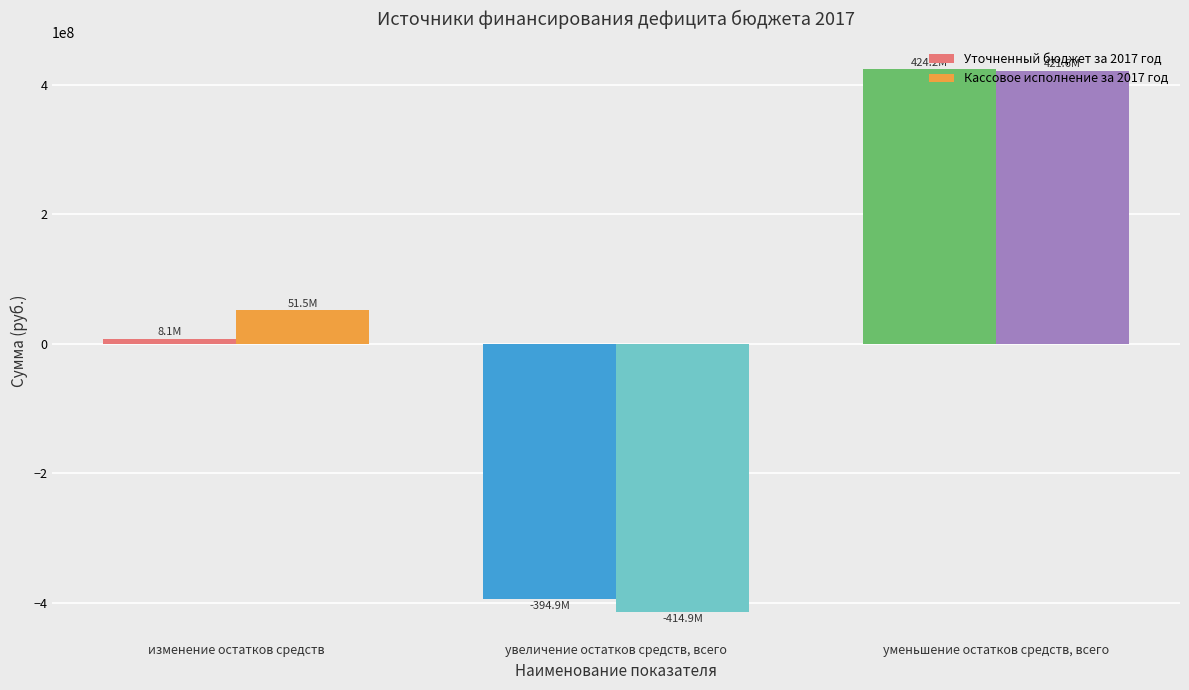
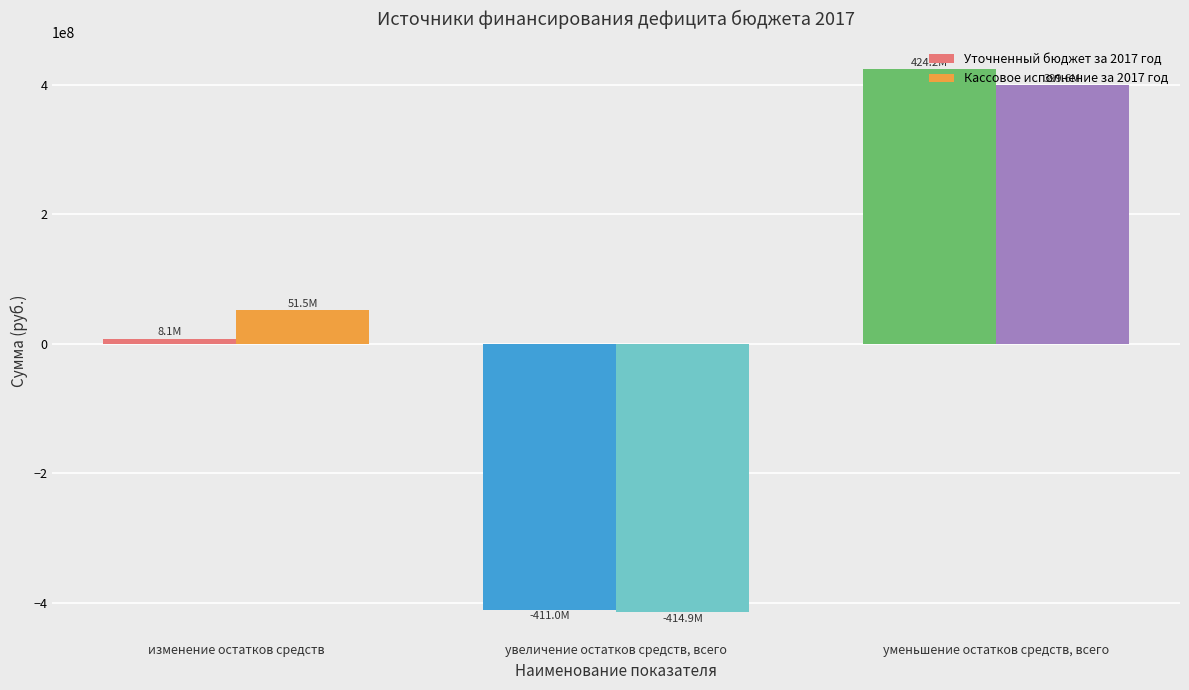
Уточненный бюджет за 2017 год, увеличение остатков средств, всего: -394.9M -> -411.0M
Кассовое исполнение за 2017 год, уменьшение остатков средств, всего: 421.6M -> 399.6M
